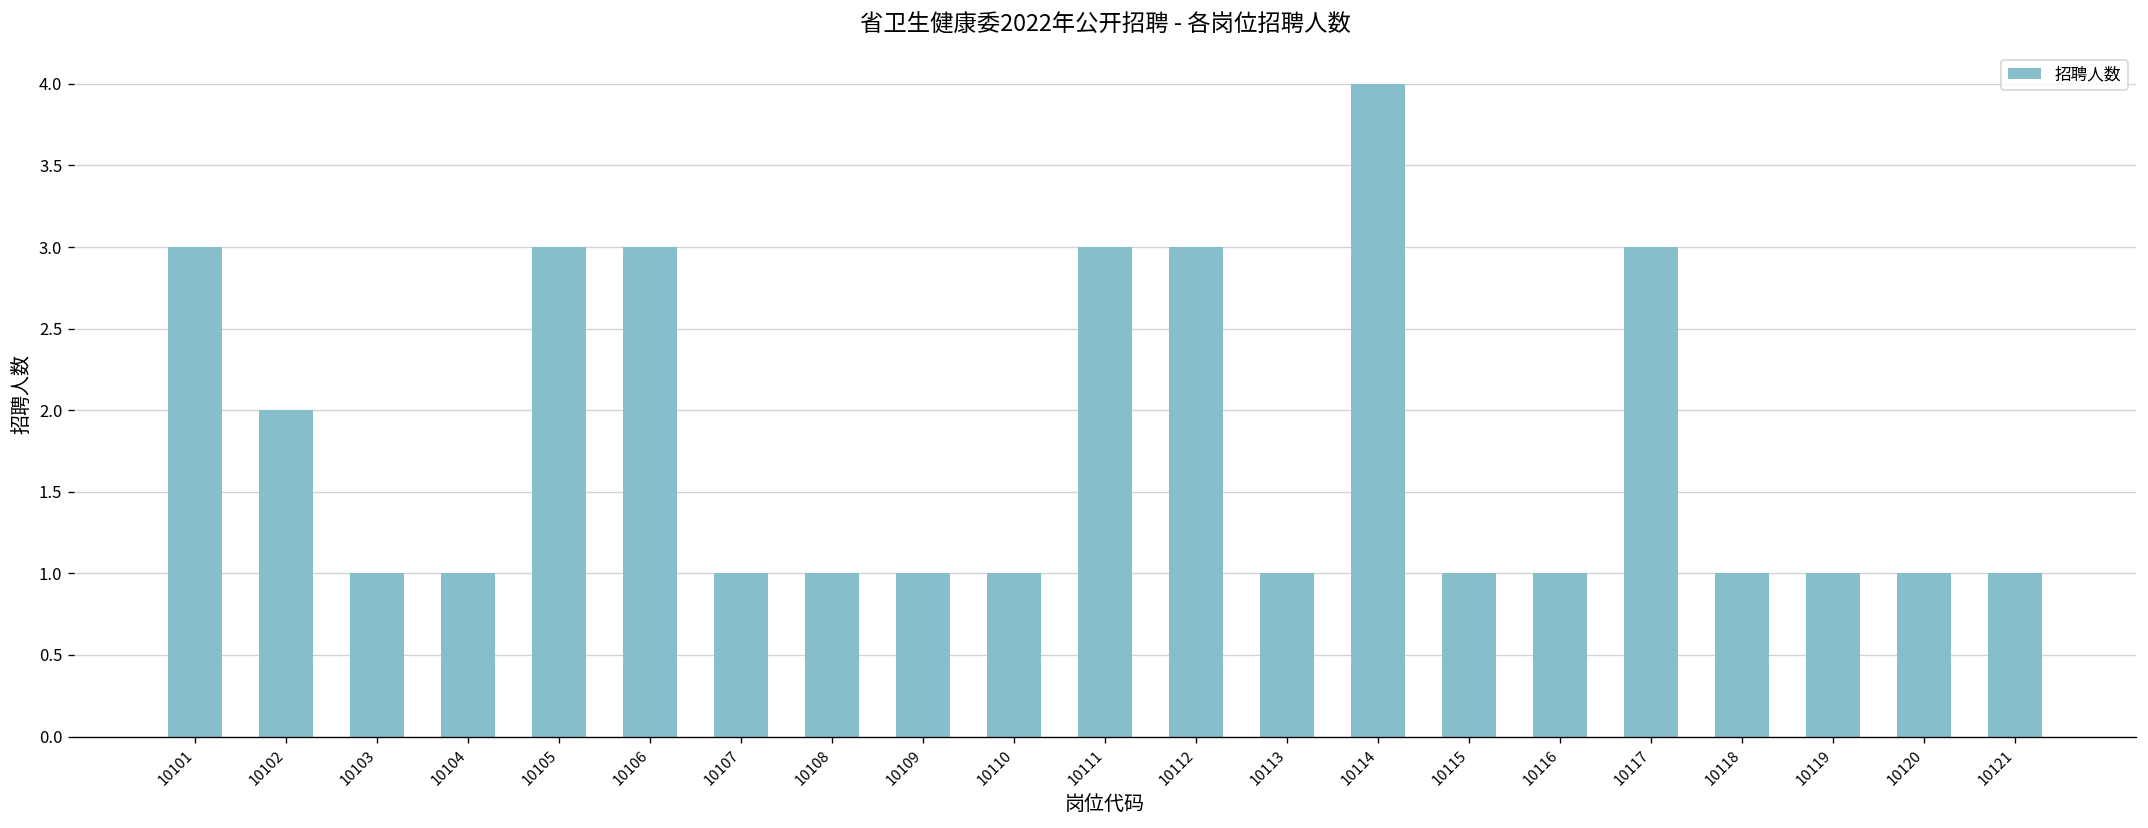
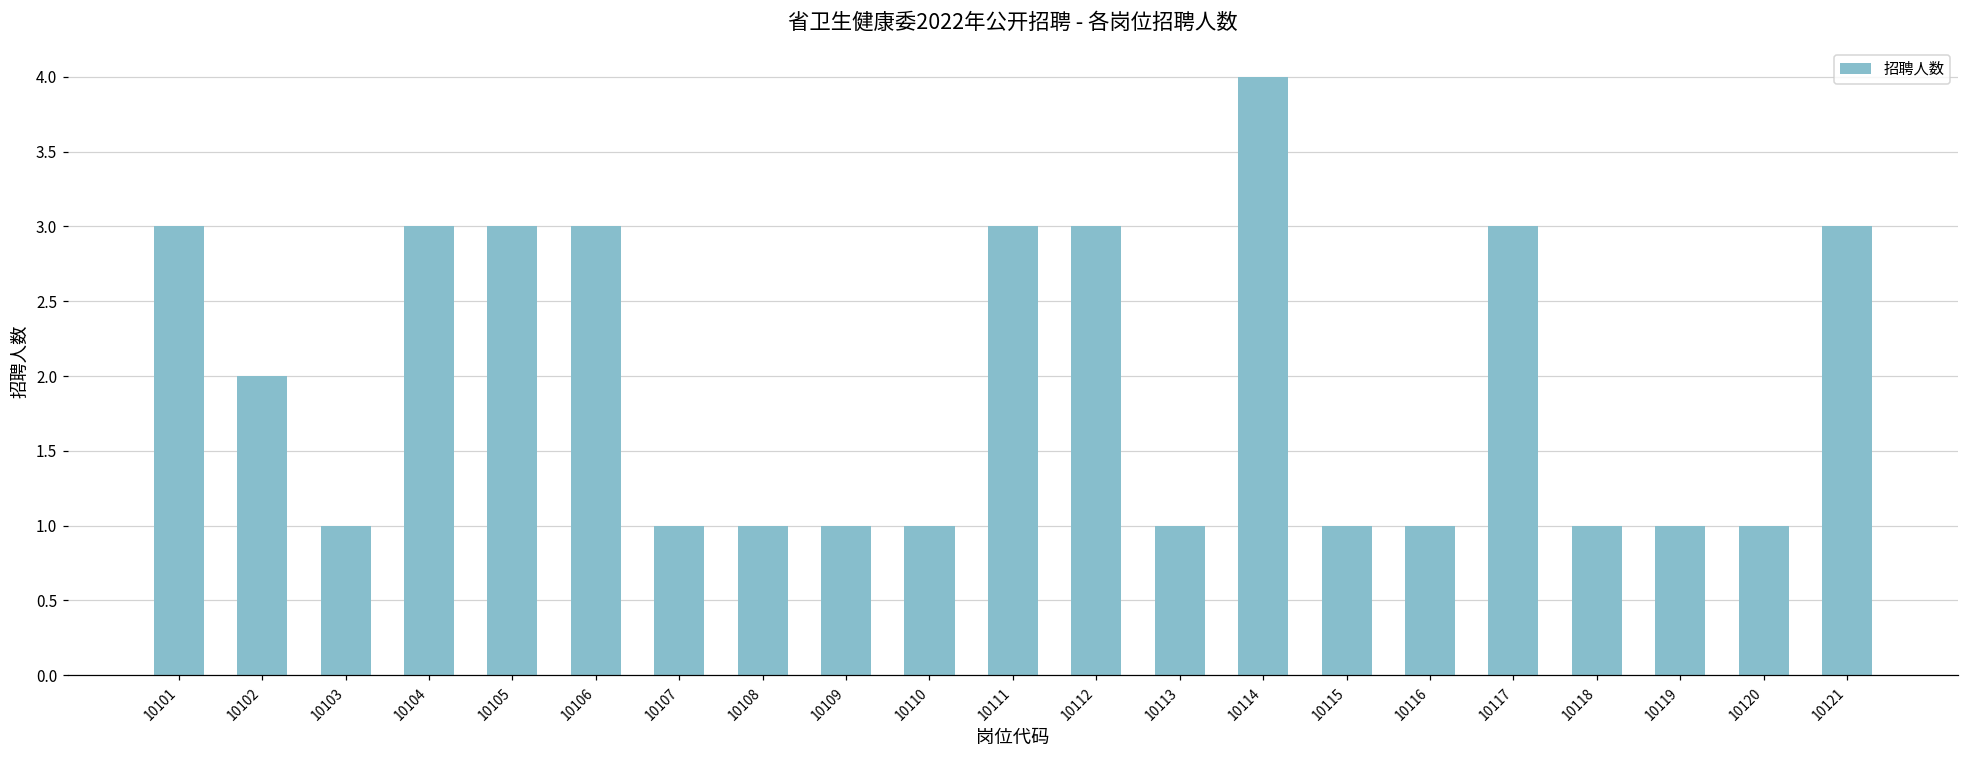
10104: 1 -> 3
10121: 1 -> 3
